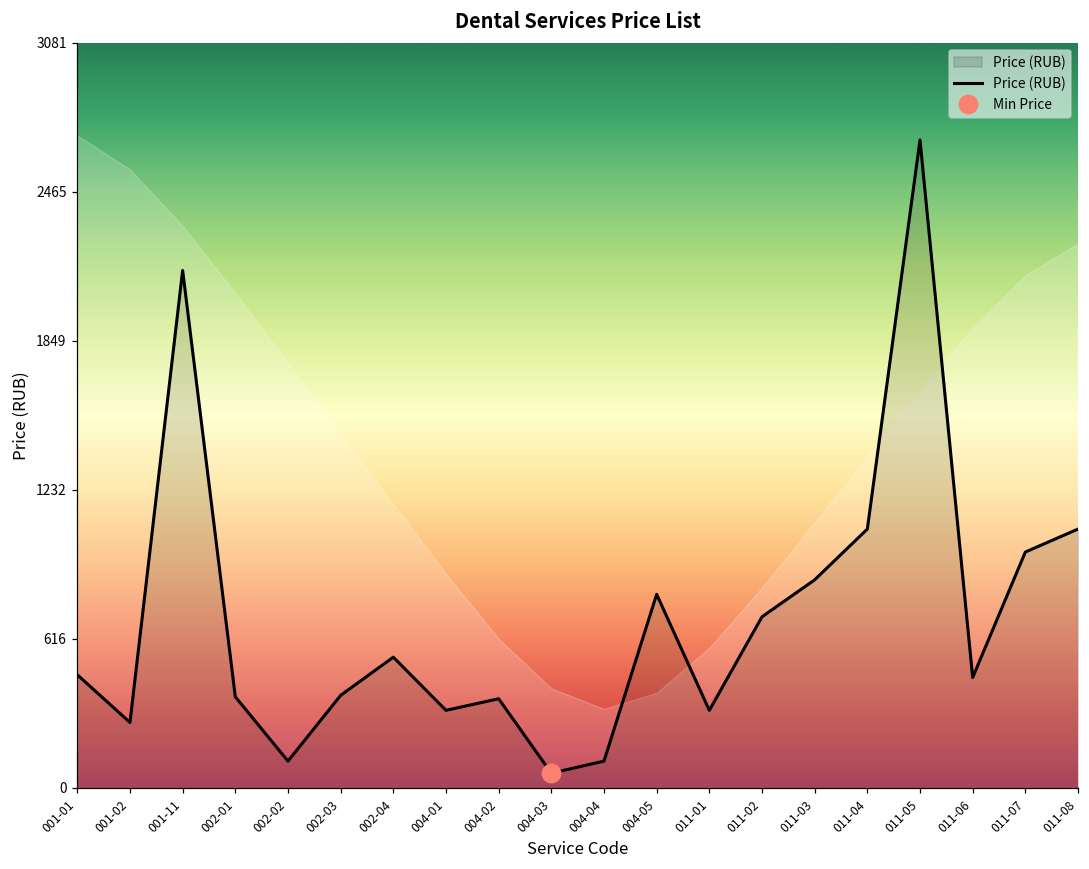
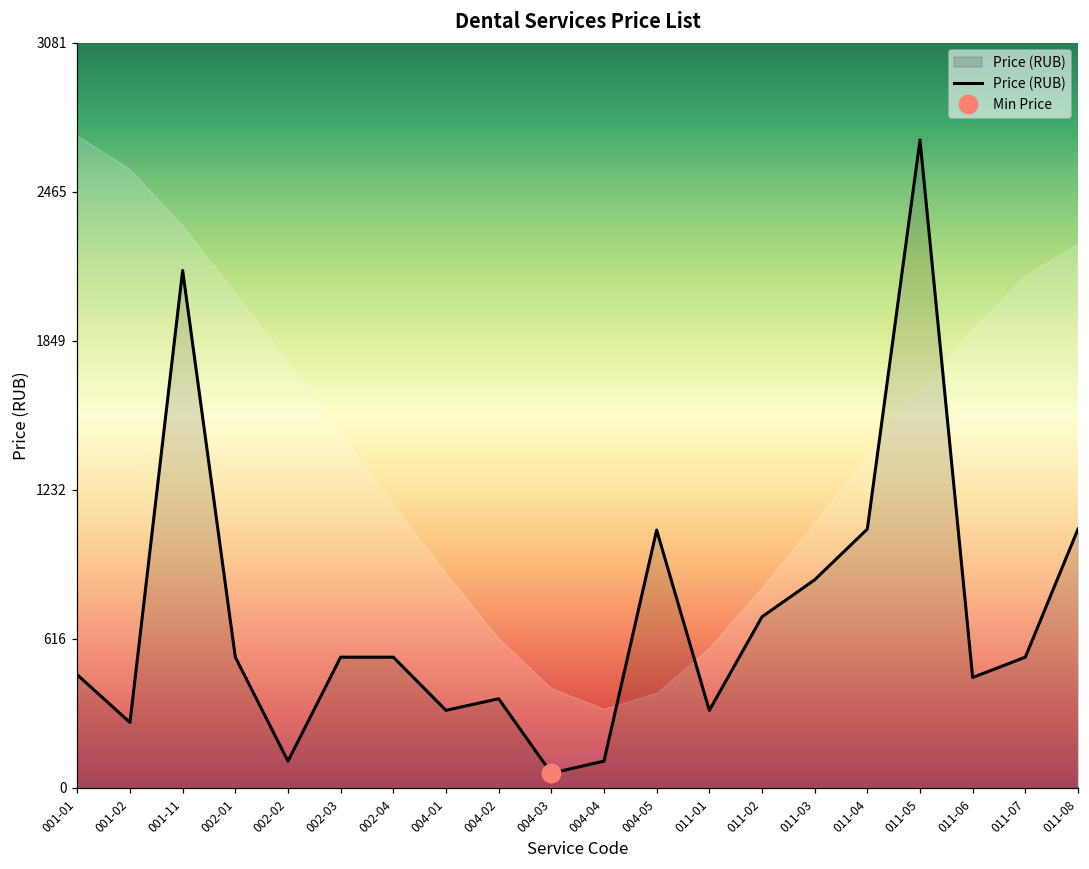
Price (RUB), 002-01: 380 -> 540
Price (RUB), 002-03: 380 -> 540
Price (RUB), 004-05: 800 -> 1070
Price (RUB), 011-07: 970 -> 540
